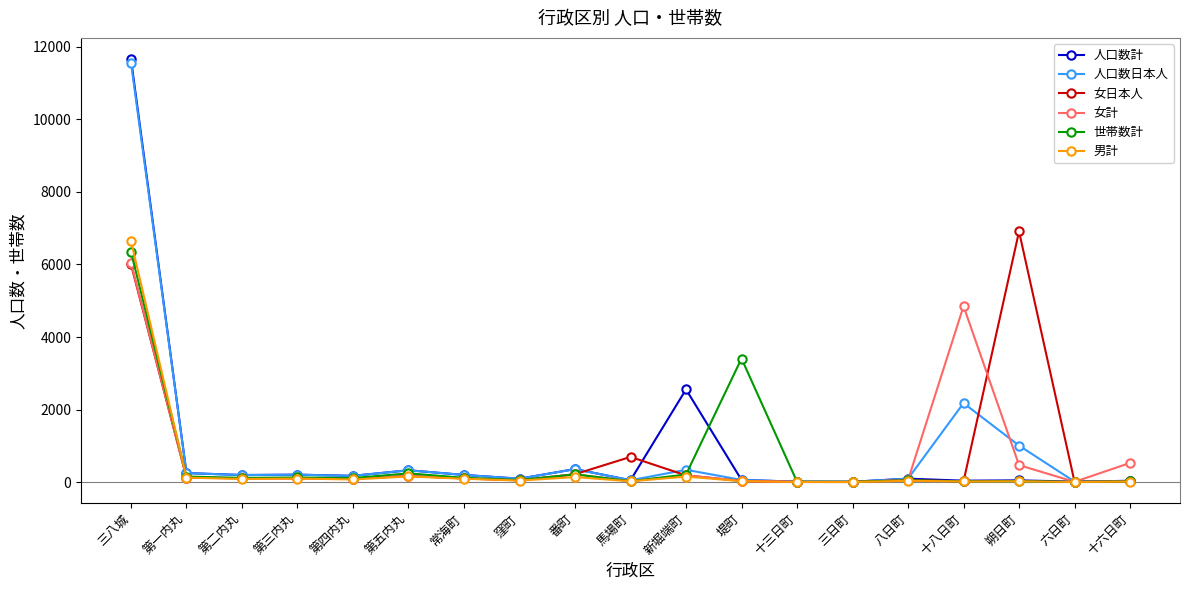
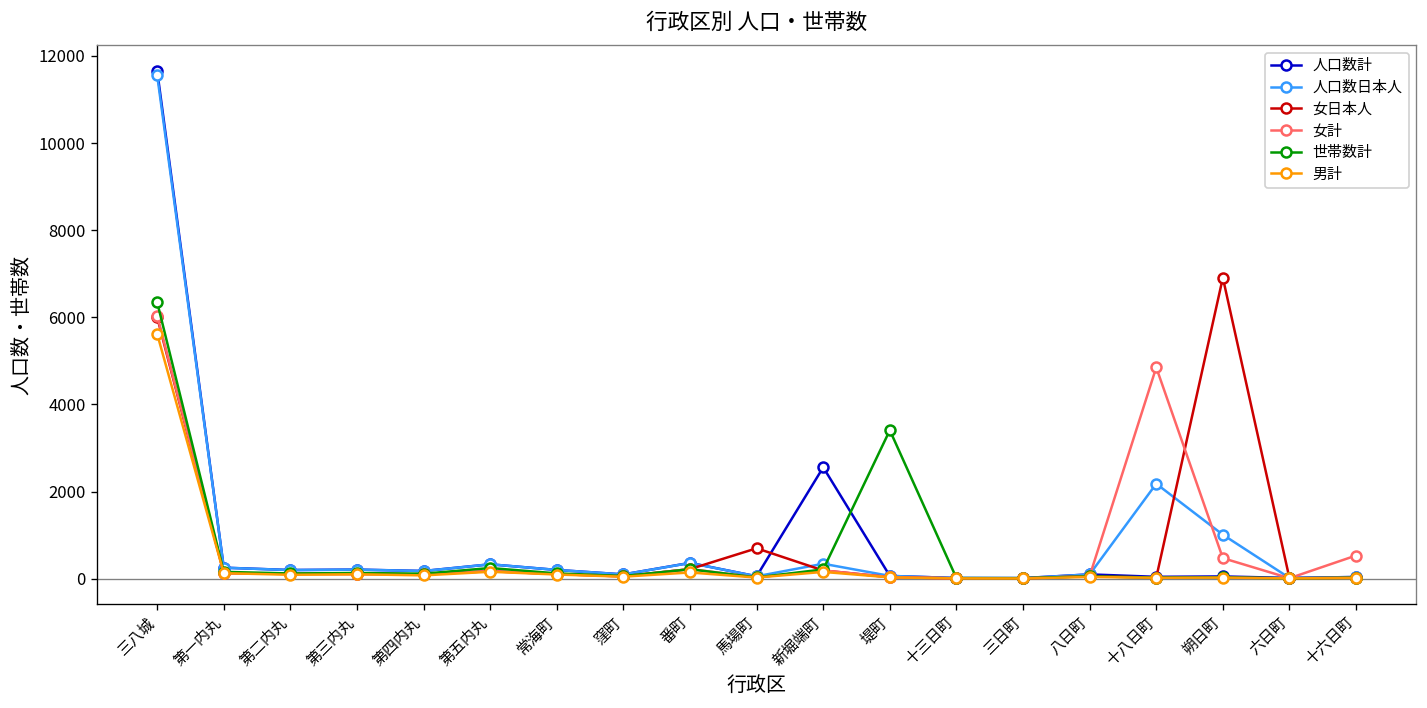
男計, 三八城: 6600 -> 5600
